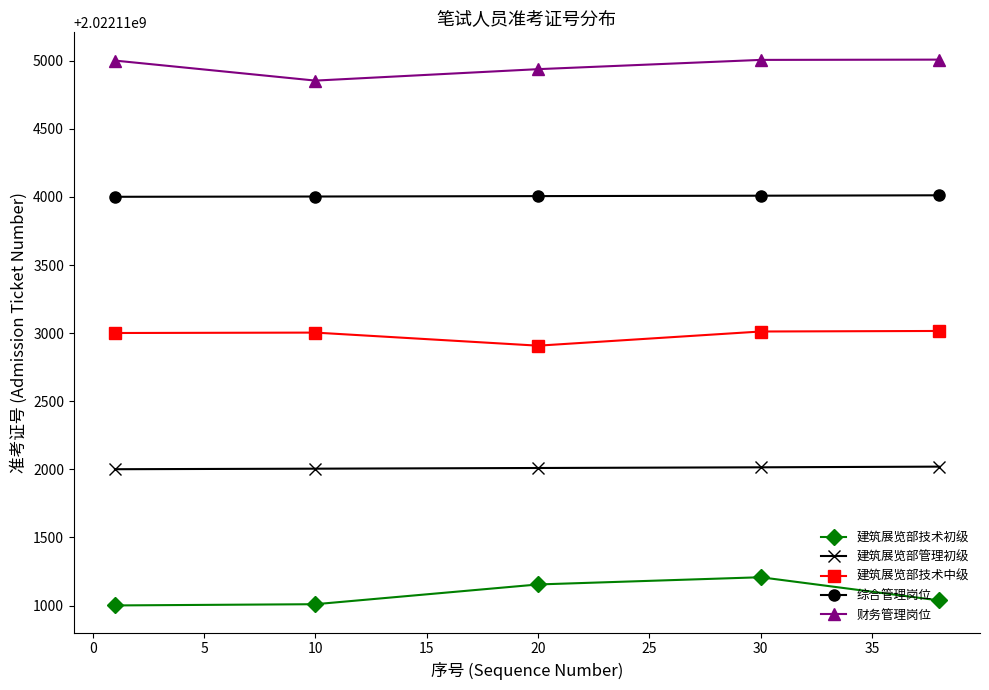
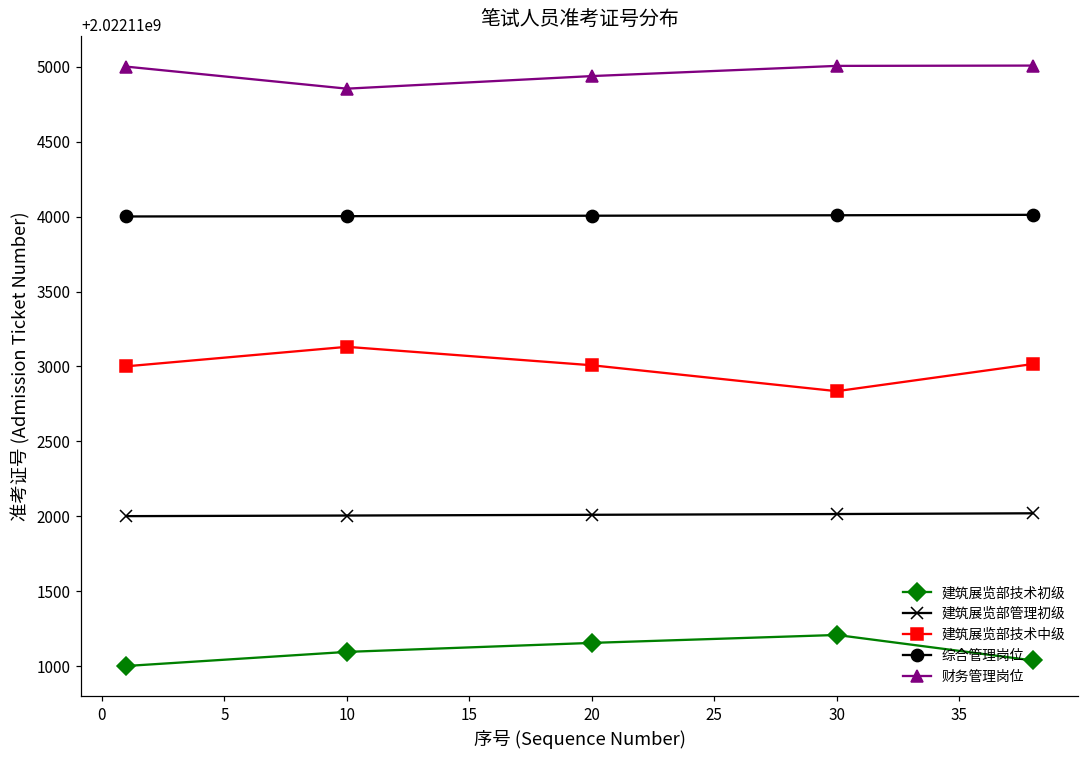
建筑展览部技术初级, 10: 2022111010 -> 2022111100
建筑展览部技术中级, 10: 2022113000 -> 2022113130
建筑展览部技术中级, 20: 2022112910 -> 2022113010
建筑展览部技术中级, 30: 2022113010 -> 2022112840
